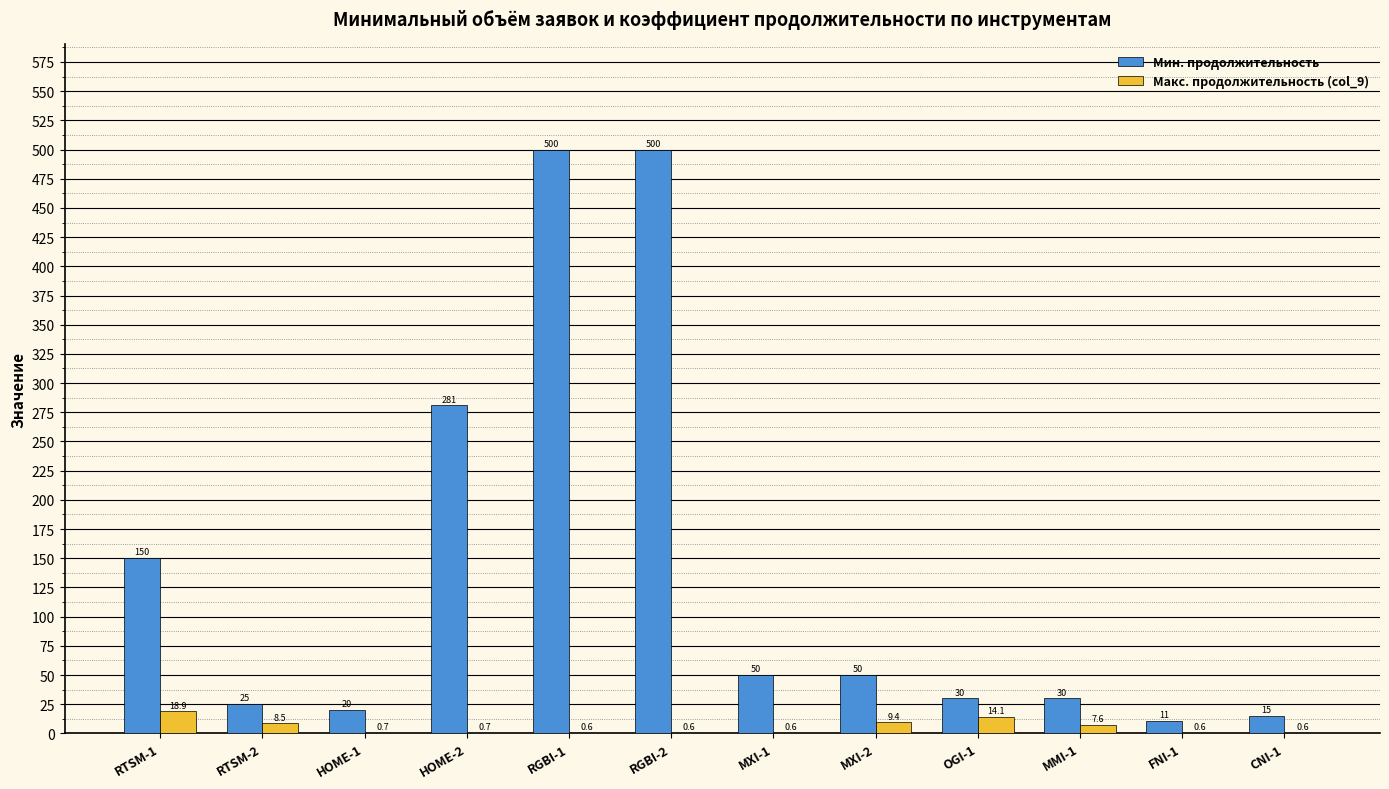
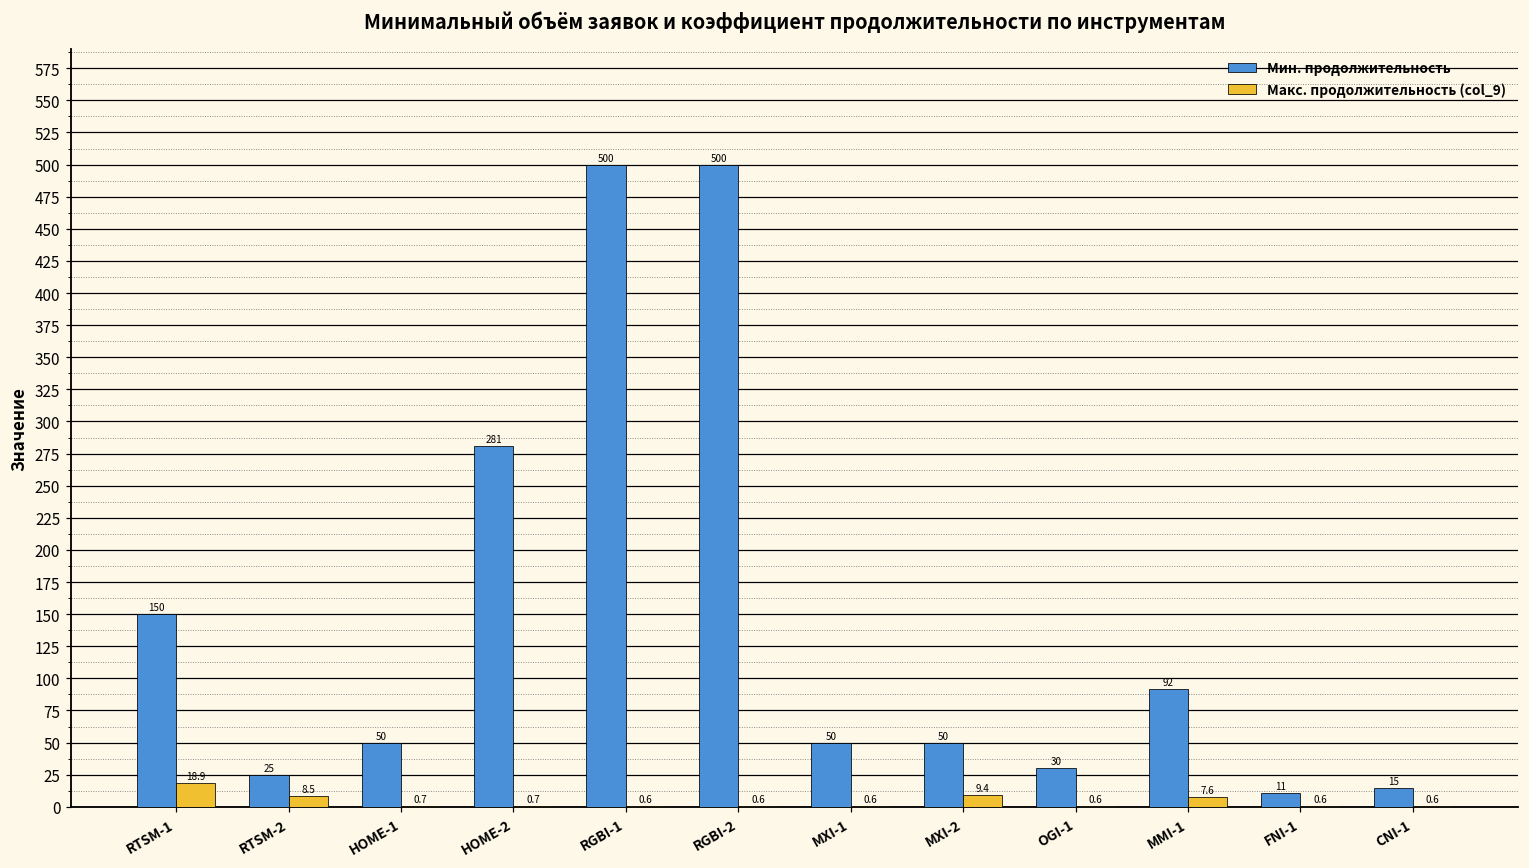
Мин. продолжительность, HOME-1: 20 -> 50
Макс. продолжительность (col_9), OGI-1: 14.1 -> 0.6
Мин. продолжительность, MMI-1: 30 -> 92
